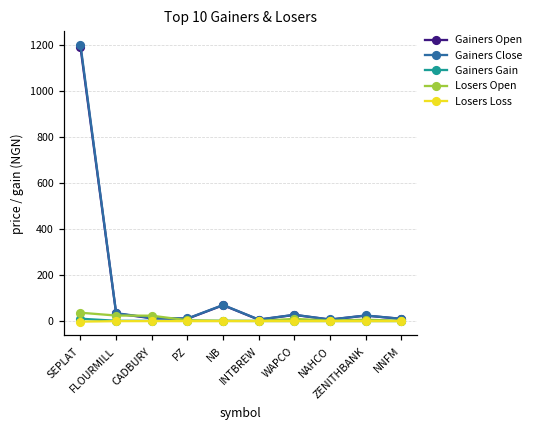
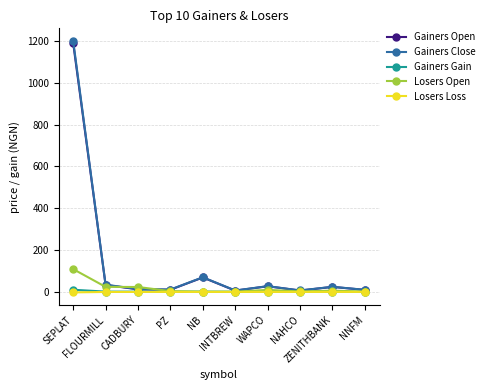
Losers Open, SEPLAT: 40 -> 110
